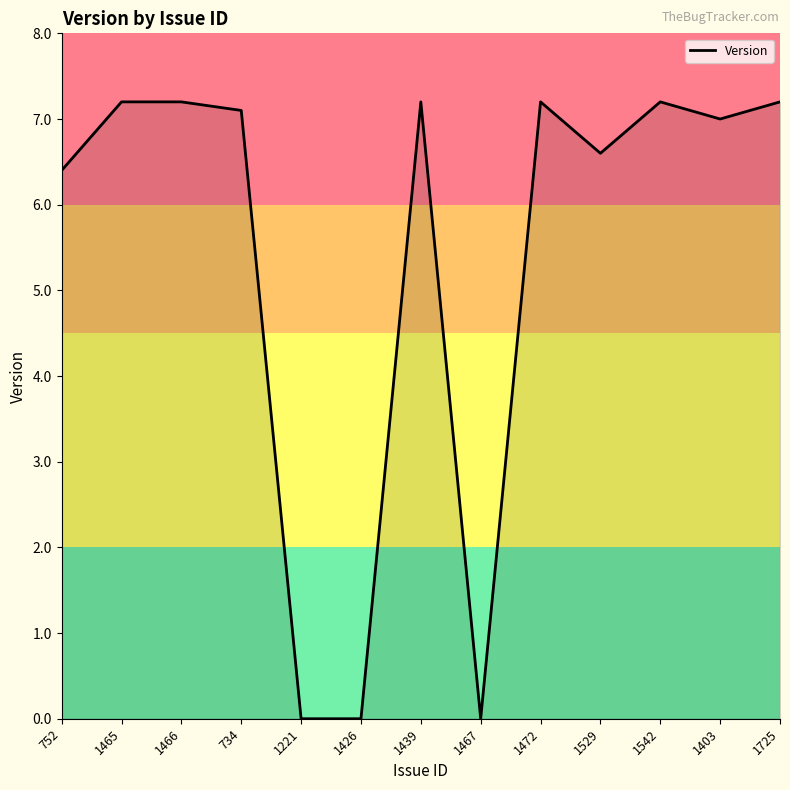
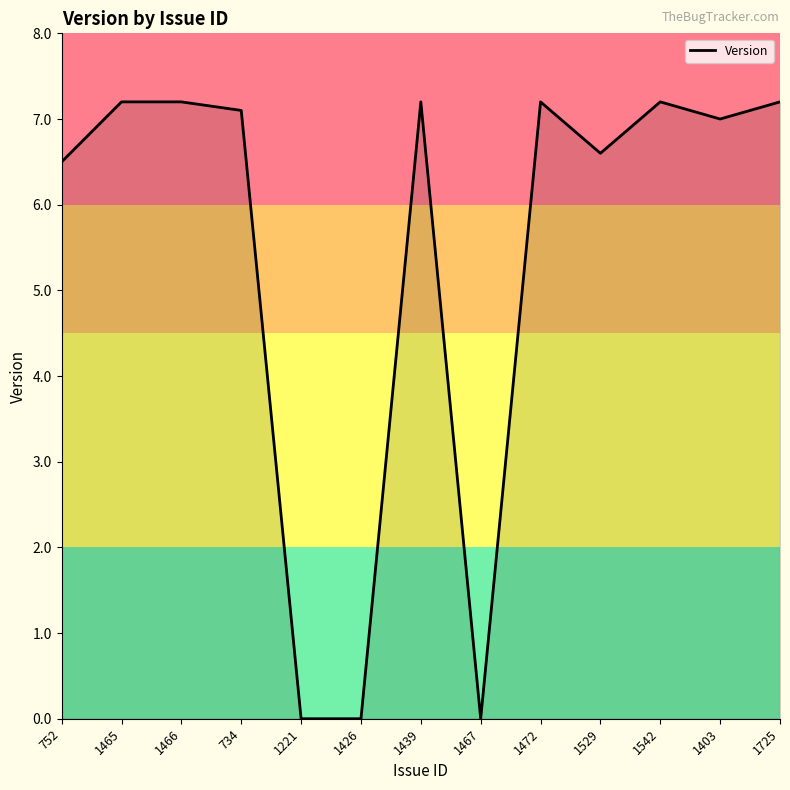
752: 6.4 -> 6.5
